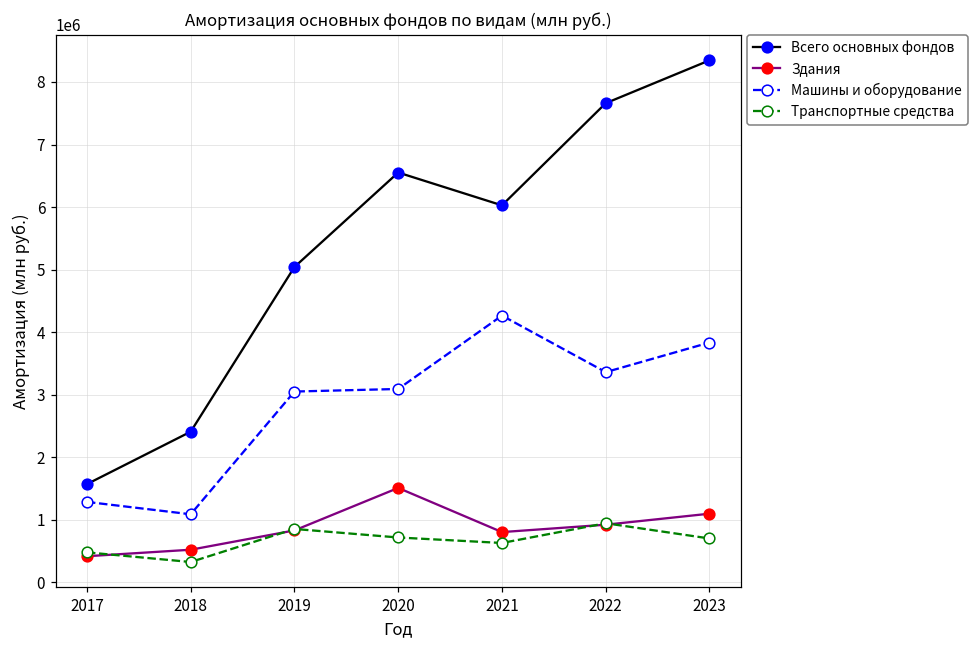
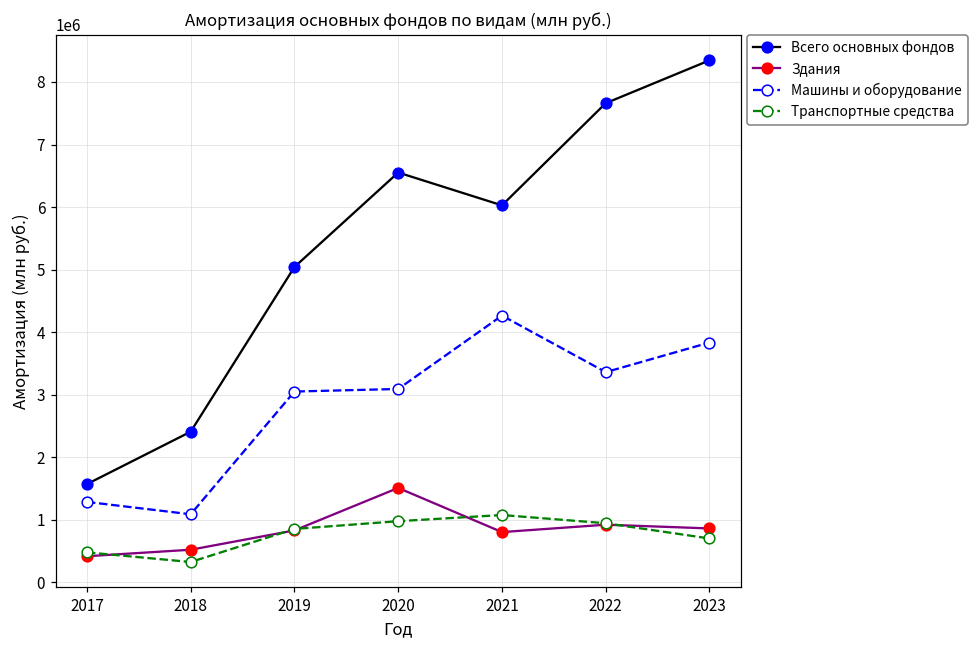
Транспортные средства, 2020: 700000 -> 1000000
Транспортные средства, 2021: 600000 -> 1100000
Здания, 2023: 1100000 -> 900000
